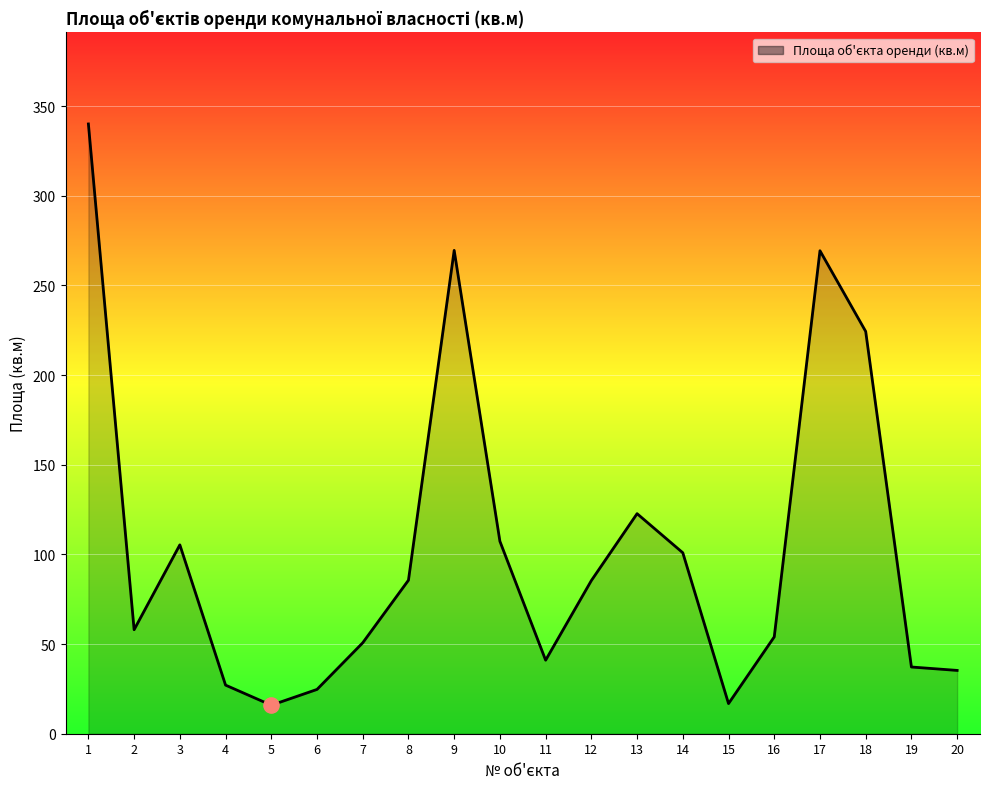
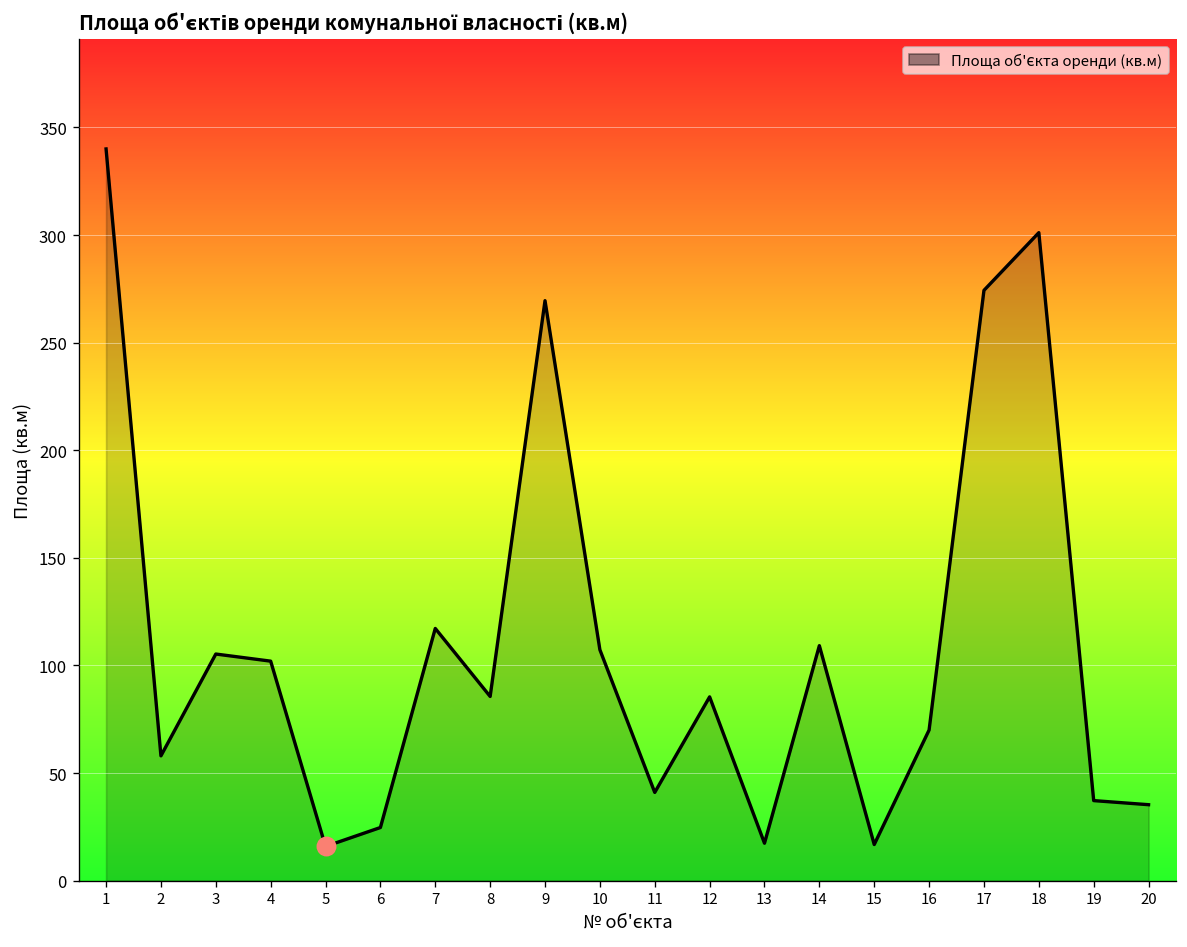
Площа об'єкта оренди (кв.м), 4: 27 -> 102
Площа об'єкта оренди (кв.м), 7: 51 -> 117
Площа об'єкта оренди (кв.м), 13: 123 -> 17
Площа об'єкта оренди (кв.м), 14: 101 -> 109
Площа об'єкта оренди (кв.м), 16: 54 -> 70
Площа об'єкта оренди (кв.м), 17: 269 -> 274
Площа об'єкта оренди (кв.м), 18: 224 -> 301
